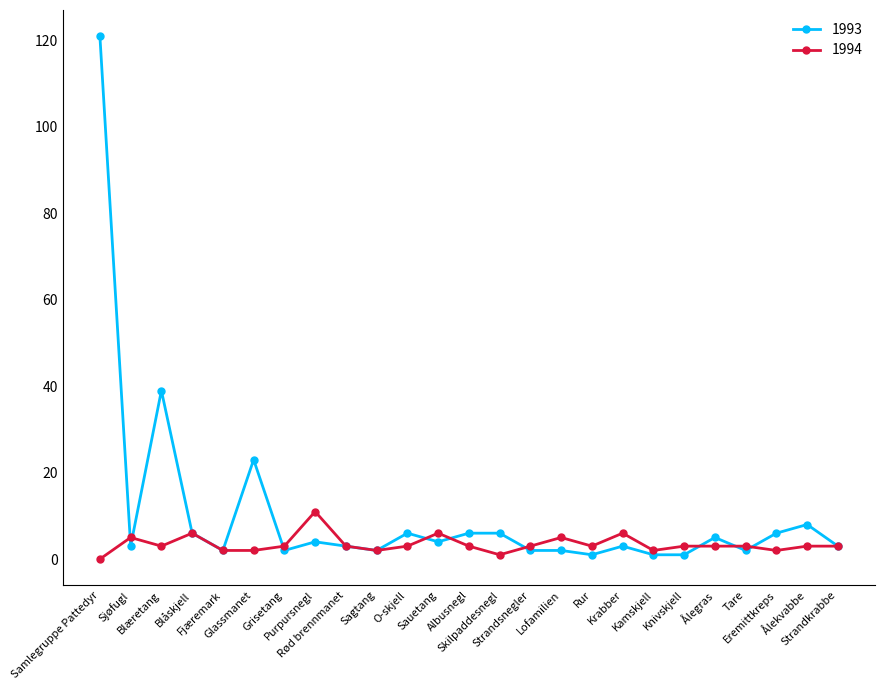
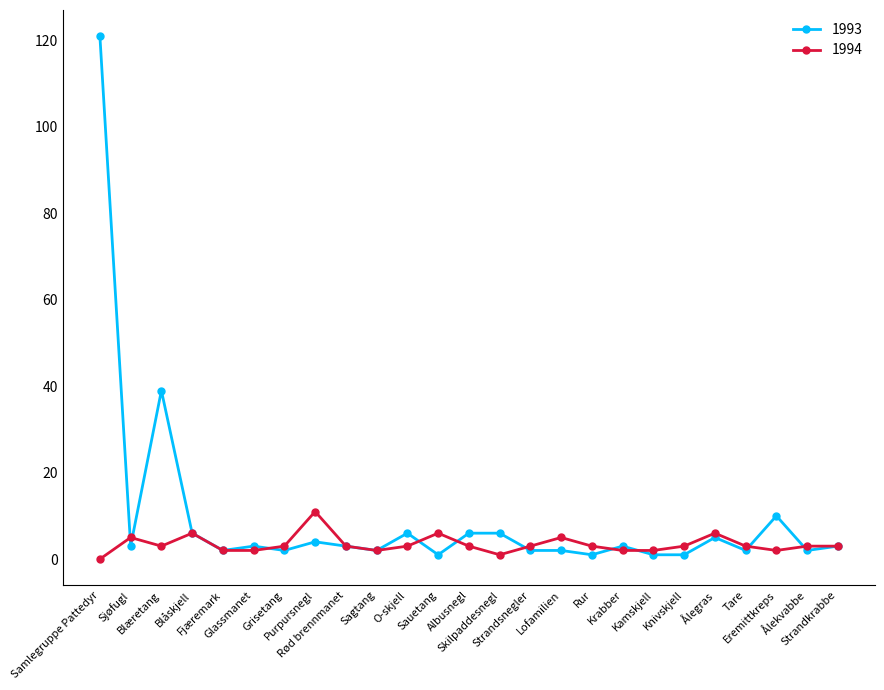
1993, Glassmanet: 23 -> 3
1993, Sauetang: 4 -> 1
1994, Krabber: 6 -> 2
1994, Ålegras: 3 -> 6
1993, Eremittkreps: 6 -> 10
1993, Ålekvabbe: 8 -> 2
